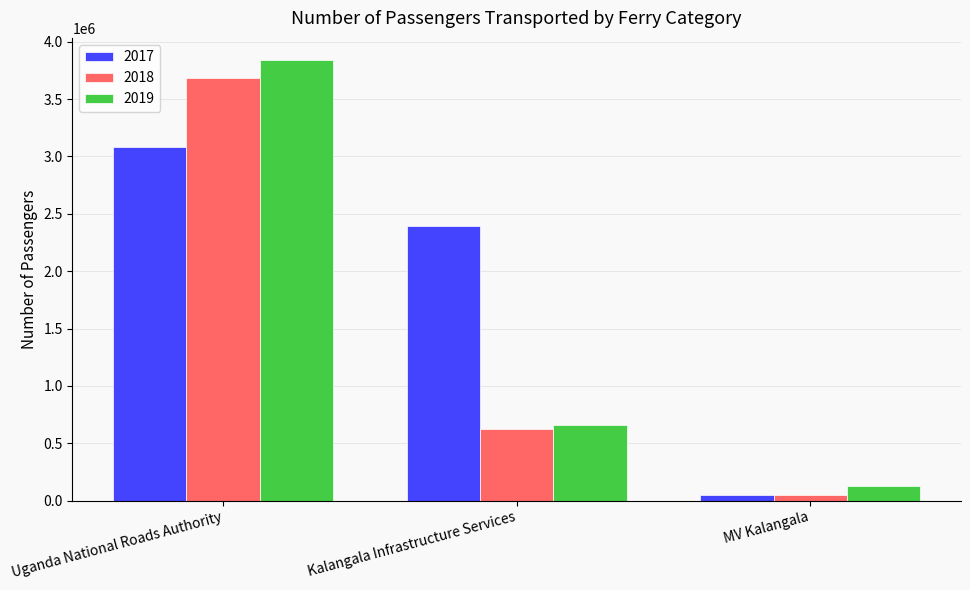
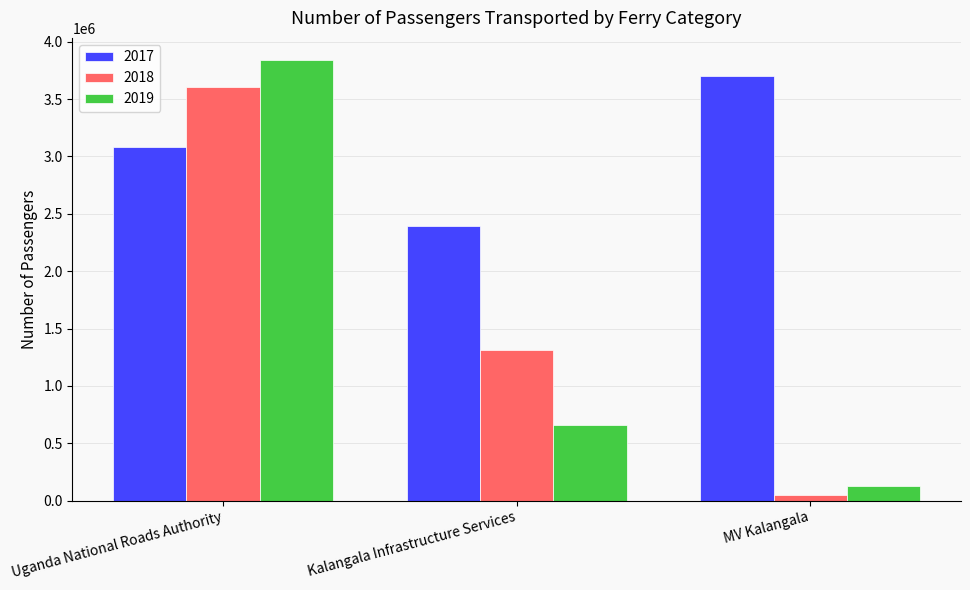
2018, Uganda National Roads Authority: 3680000 -> 3600000
2018, Kalangala Infrastructure Services: 620000 -> 1310000
2017, MV Kalangala: 50000 -> 3700000
